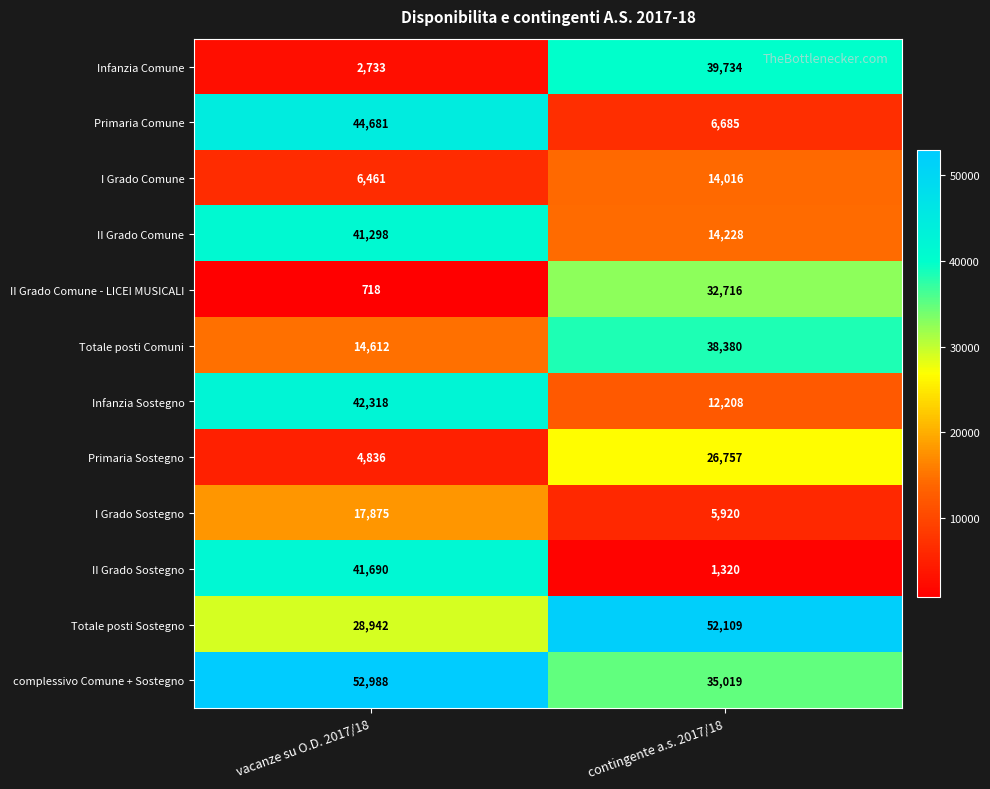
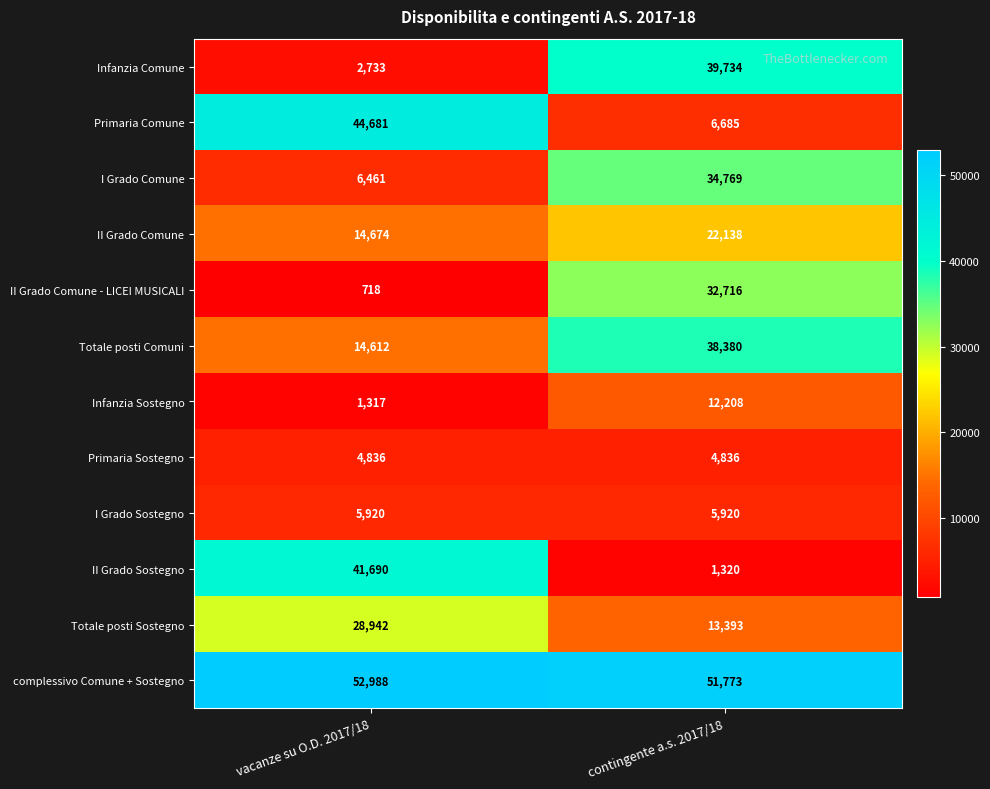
I Grado Comune, contingente a.s. 2017/18: 14,016 -> 34,769
II Grado Comune, vacanze su O.D. 2017/18: 41,298 -> 14,674
II Grado Comune, contingente a.s. 2017/18: 14,228 -> 22,138
Infanzia Sostegno, vacanze su O.D. 2017/18: 42,318 -> 1,317
Primaria Sostegno, contingente a.s. 2017/18: 26,757 -> 4,836
I Grado Sostegno, vacanze su O.D. 2017/18: 17,875 -> 5,920
Totale posti Sostegno, contingente a.s. 2017/18: 52,109 -> 13,393
complessivo Comune + Sostegno, contingente a.s. 2017/18: 35,019 -> 51,773
